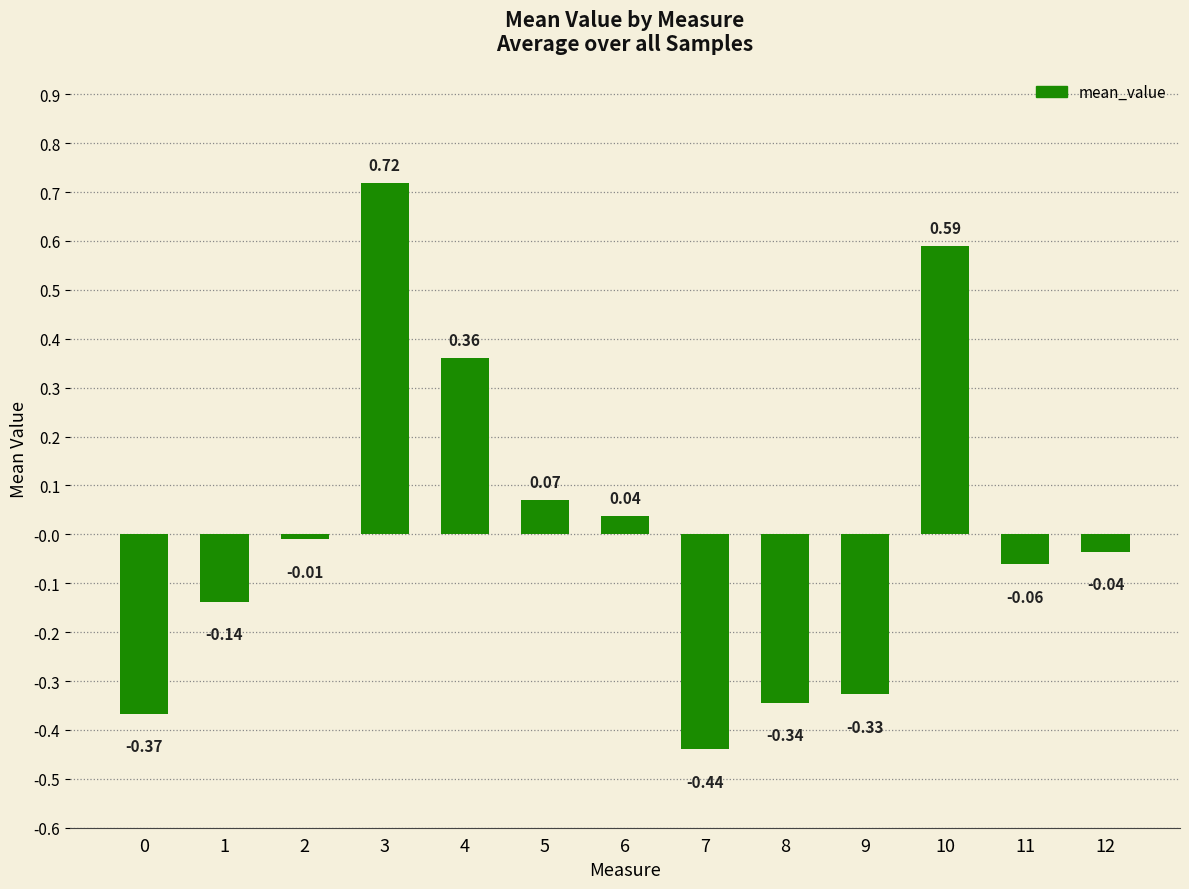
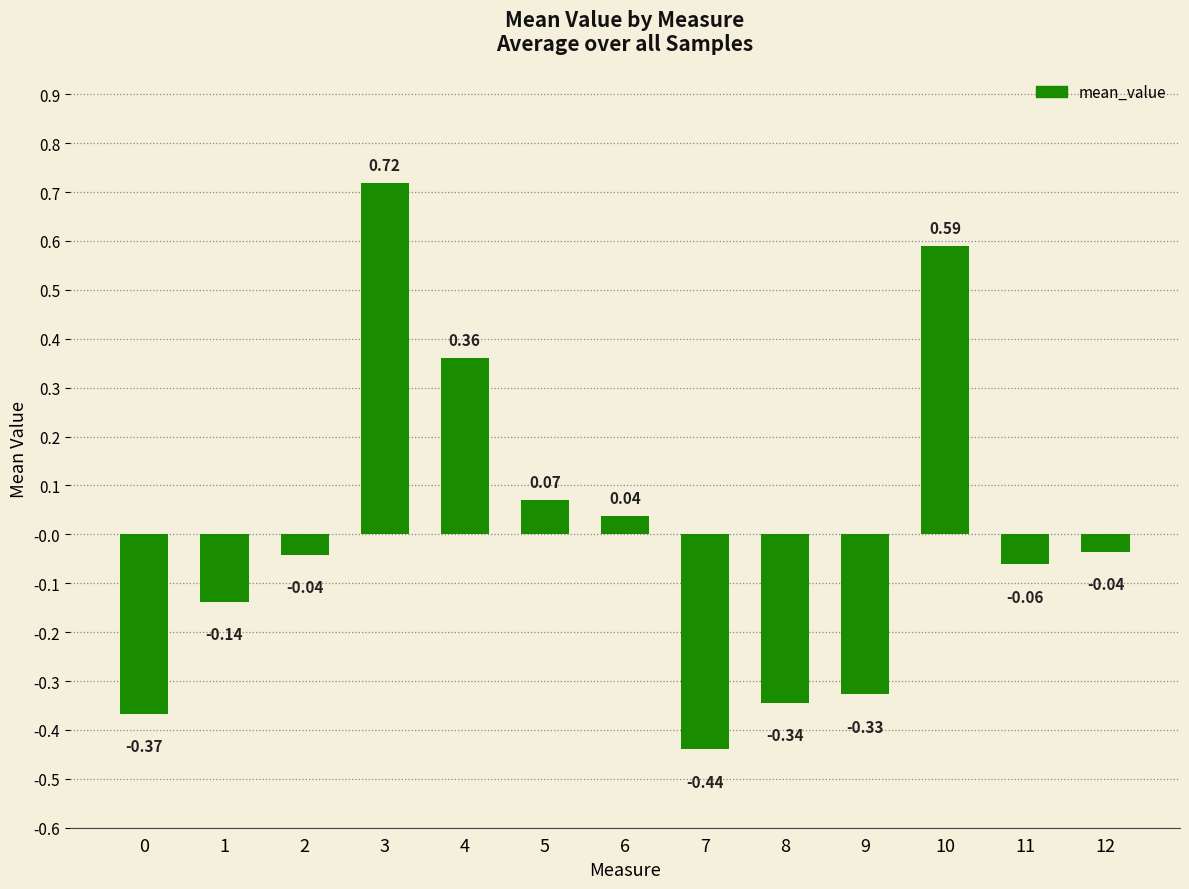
2: -0.01 -> -0.04
